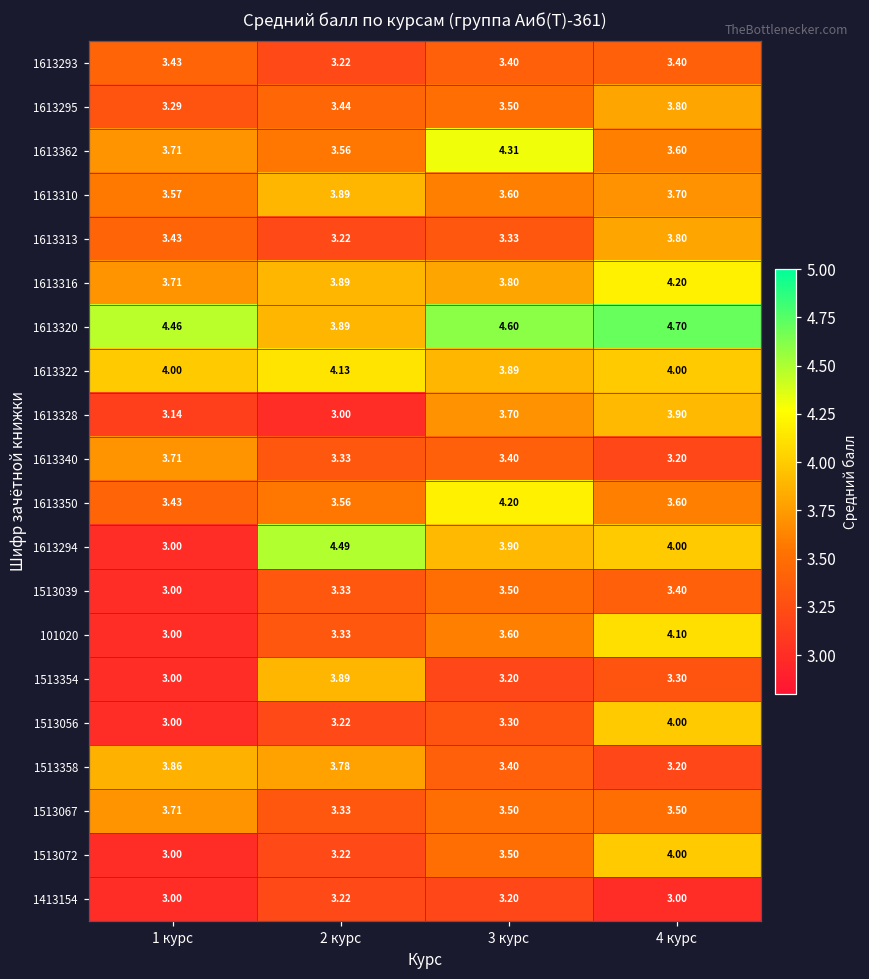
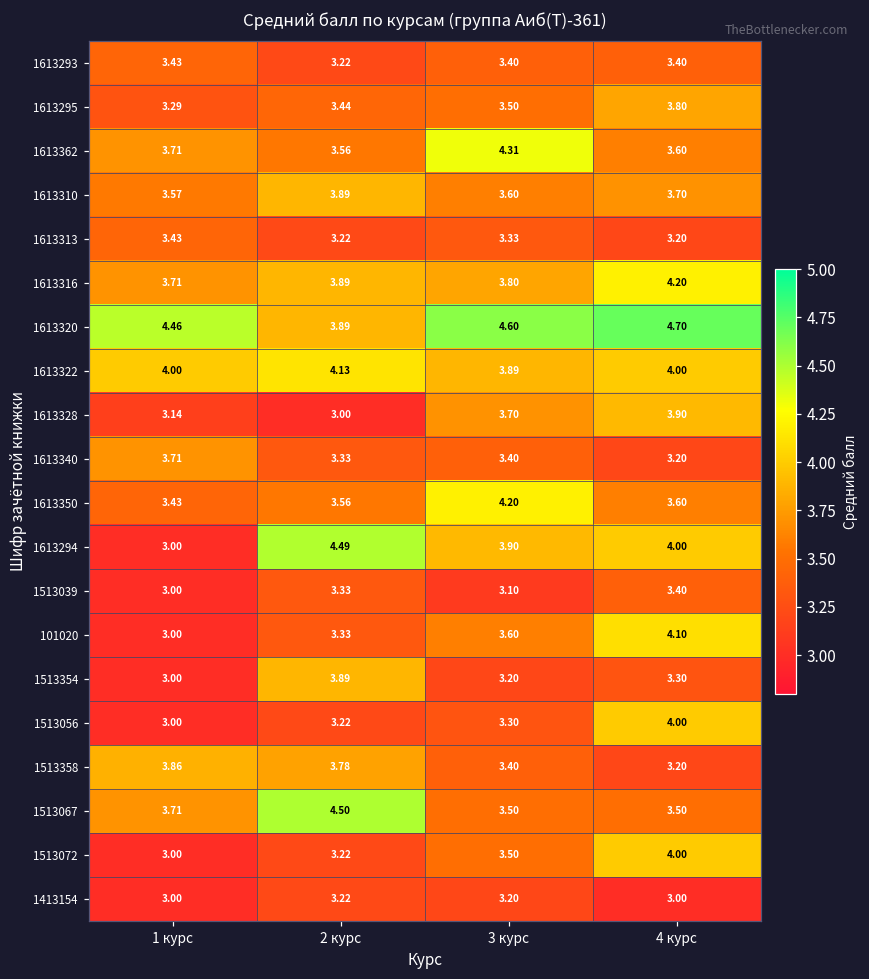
1613313, 4 курс: 3.80 -> 3.20
1513039, 3 курс: 3.50 -> 3.10
1513067, 2 курс: 3.33 -> 4.50
